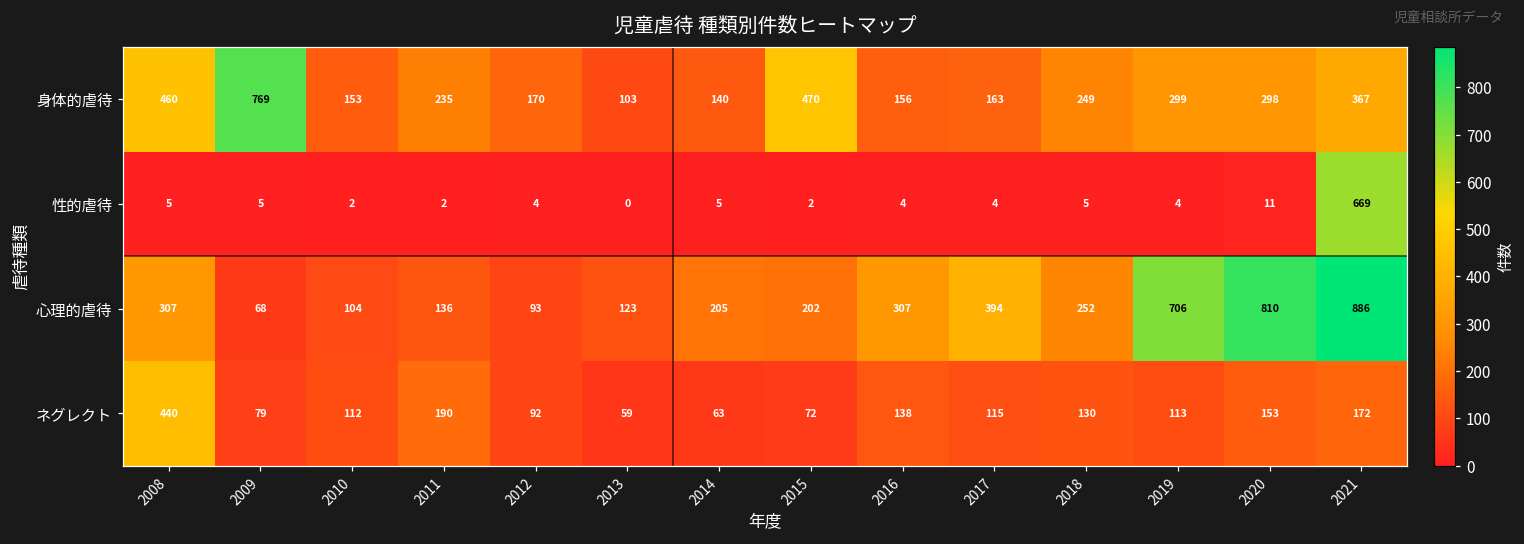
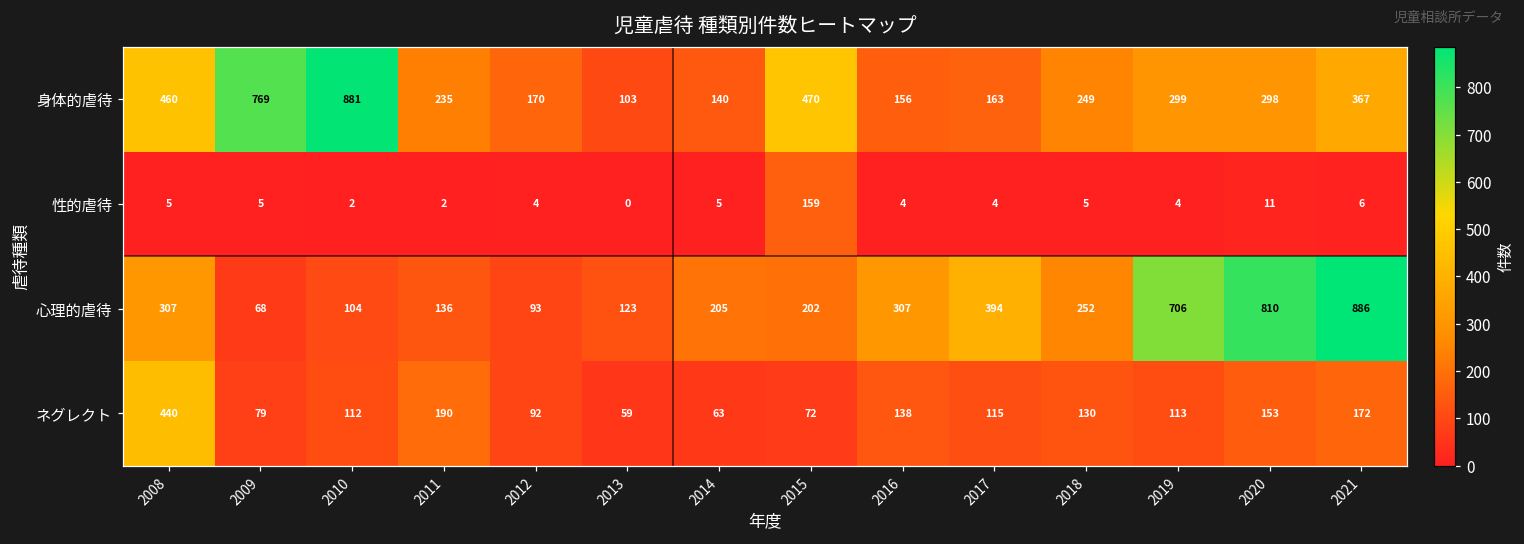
身体的虐待, 2010: 153 -> 881
性的虐待, 2015: 2 -> 159
性的虐待, 2021: 669 -> 6
